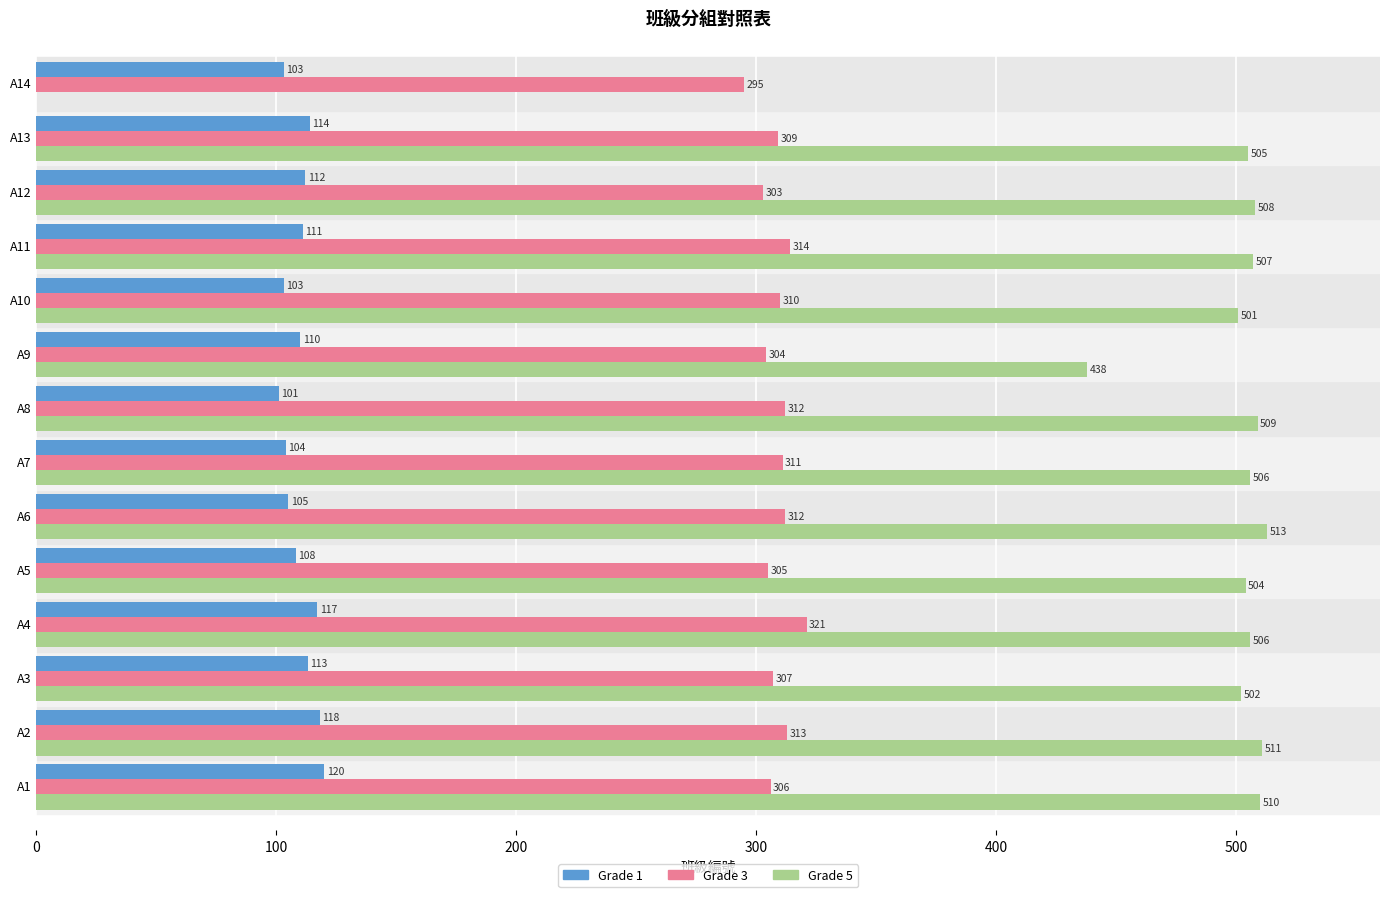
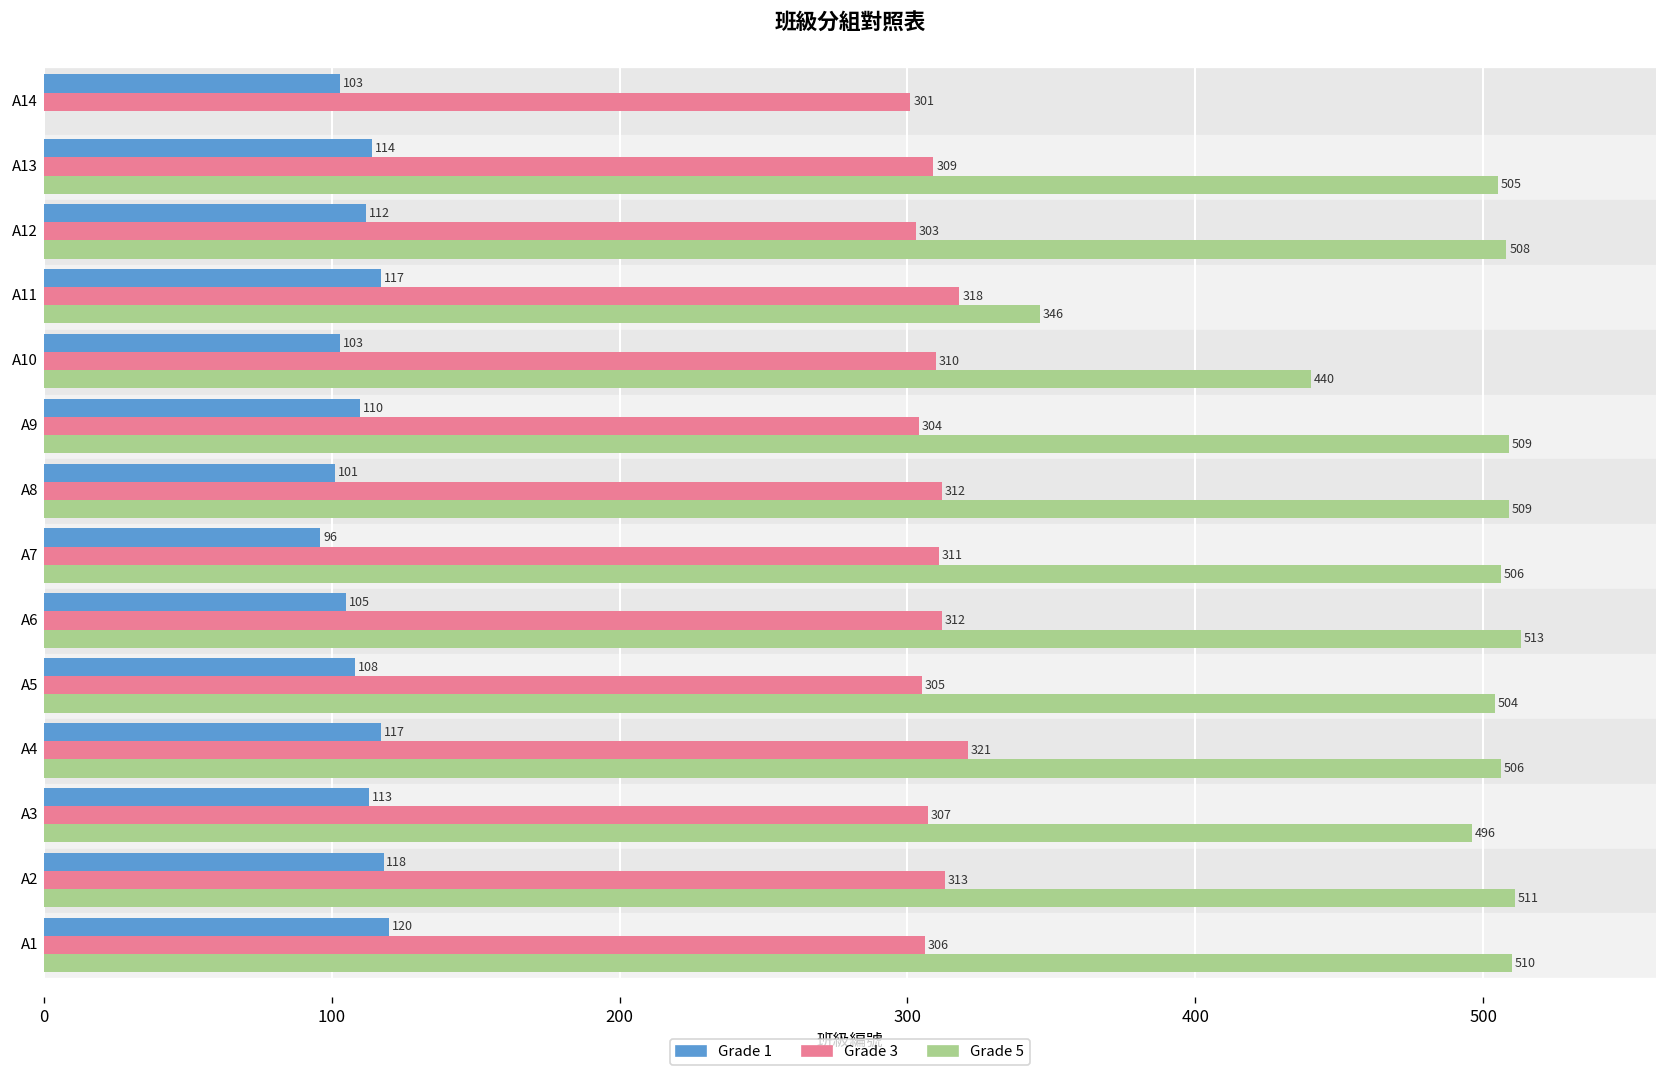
Grade 3, A14: 295 -> 301
Grade 1, A11: 111 -> 117
Grade 3, A11: 314 -> 318
Grade 5, A11: 507 -> 346
Grade 5, A10: 501 -> 440
Grade 5, A9: 438 -> 509
Grade 1, A7: 104 -> 96
Grade 5, A3: 502 -> 496
